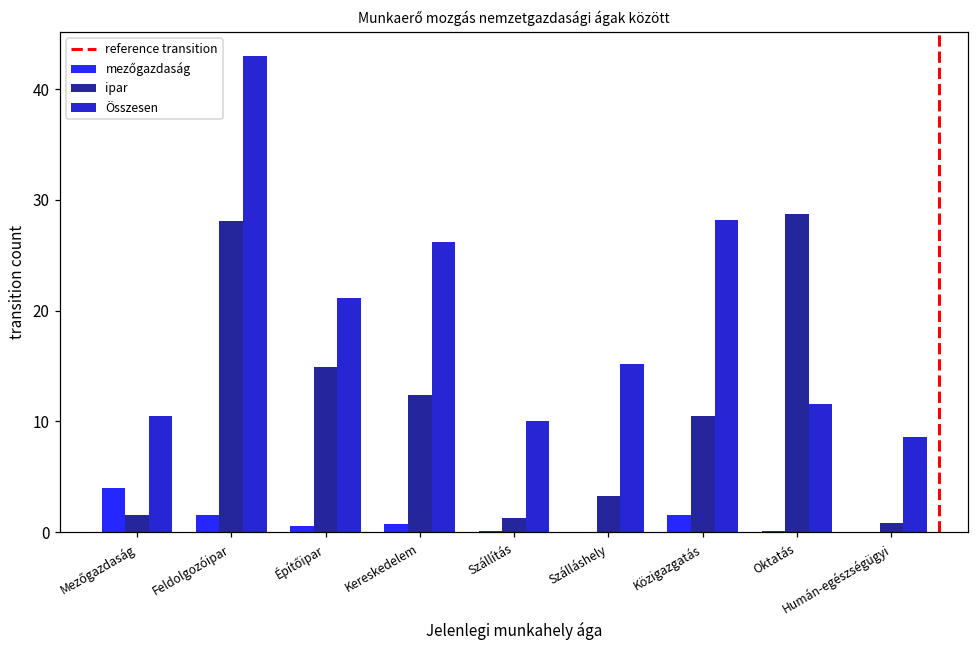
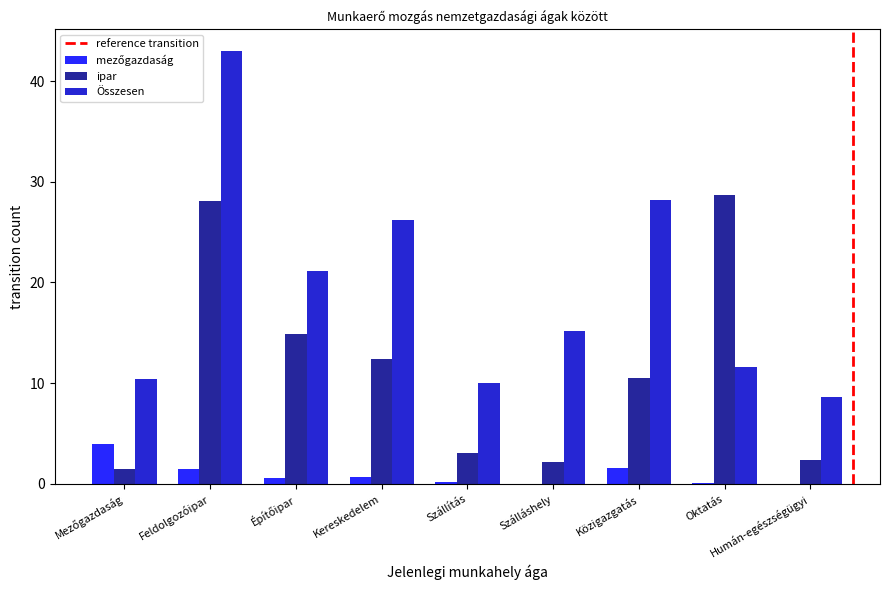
ipar, Szállítás: 1.3 -> 3.1
ipar, Szálláshely: 3.2 -> 2.2
ipar, Humán-egészségügyi: 0.9 -> 2.3
